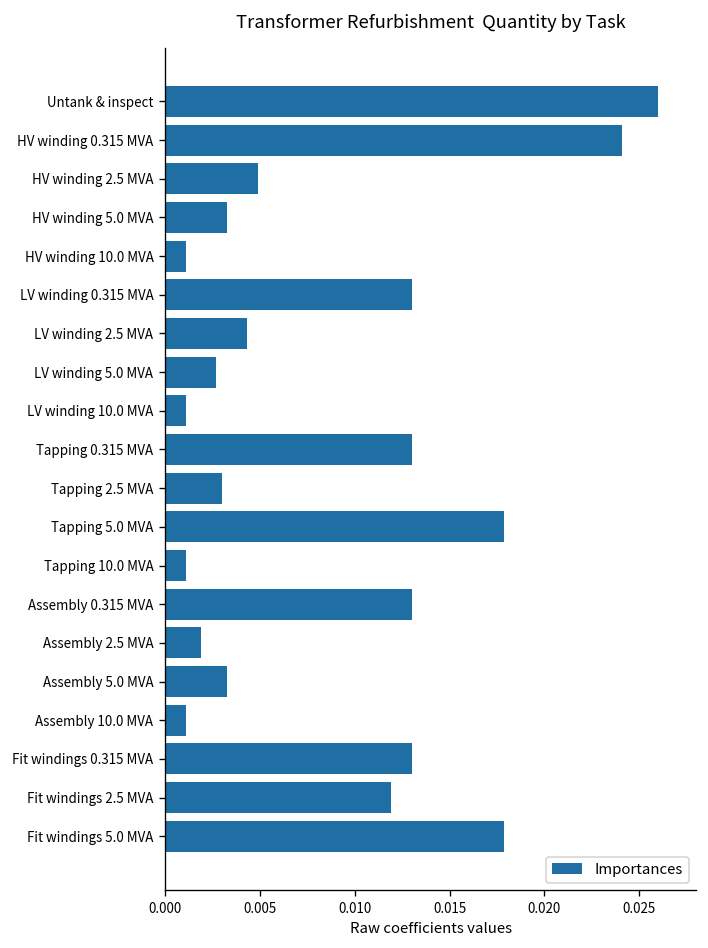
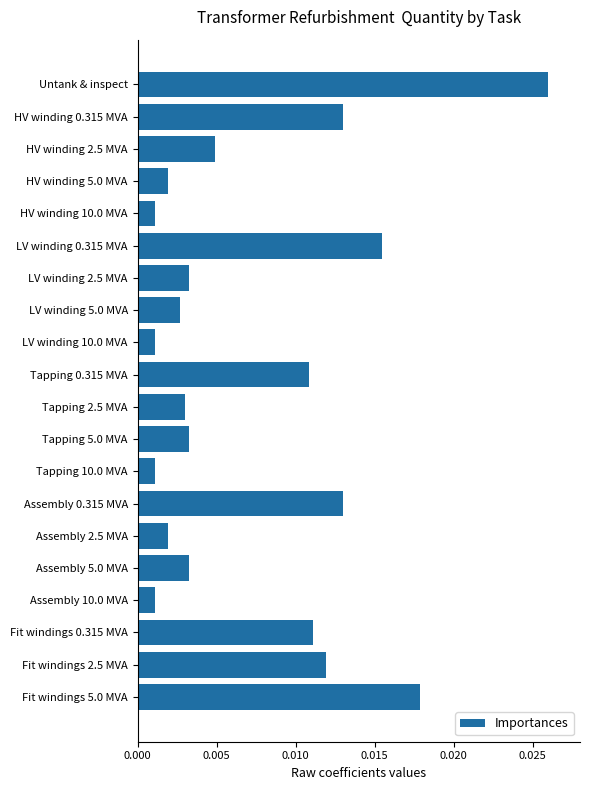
HV winding 0.315 MVA: 0.0241 -> 0.0130
HV winding 5.0 MVA: 0.0033 -> 0.0019
LV winding 0.315 MVA: 0.0130 -> 0.0154
LV winding 2.5 MVA: 0.0043 -> 0.0033
Tapping 0.315 MVA: 0.0130 -> 0.0108
Tapping 5.0 MVA: 0.0179 -> 0.0033
Fit windings 0.315 MVA: 0.0130 -> 0.0111
